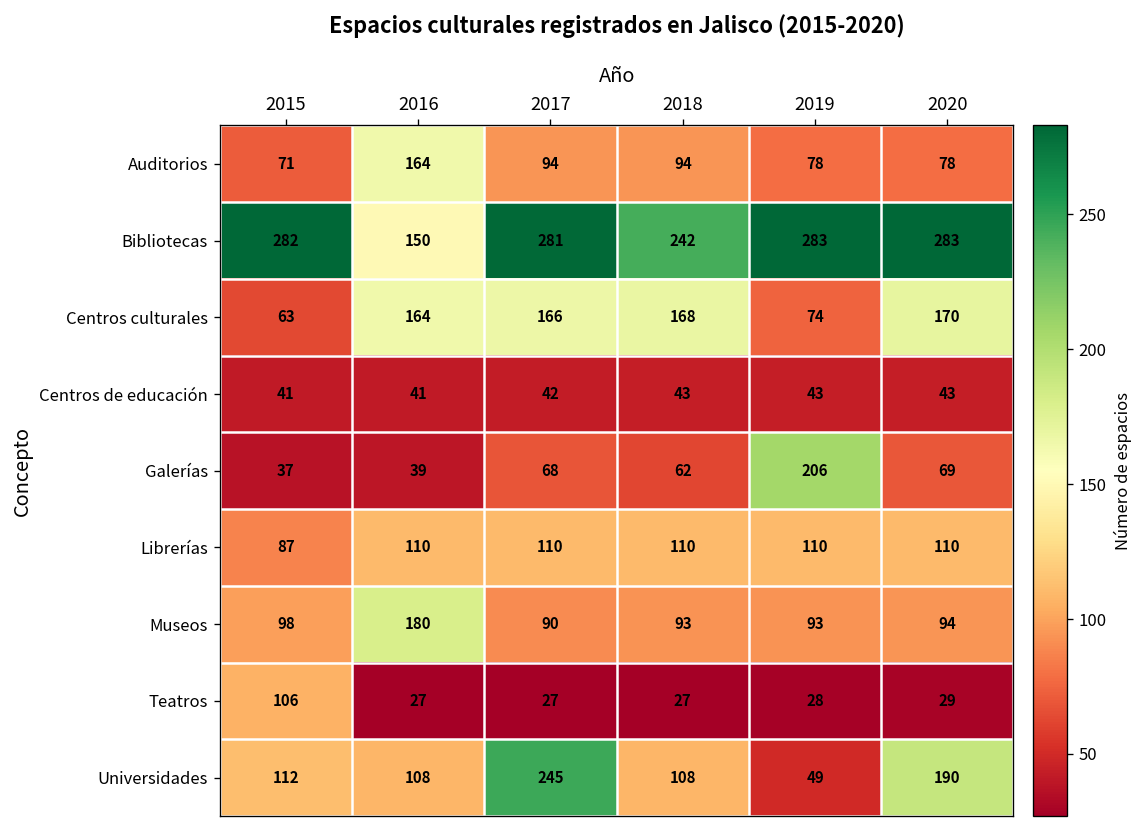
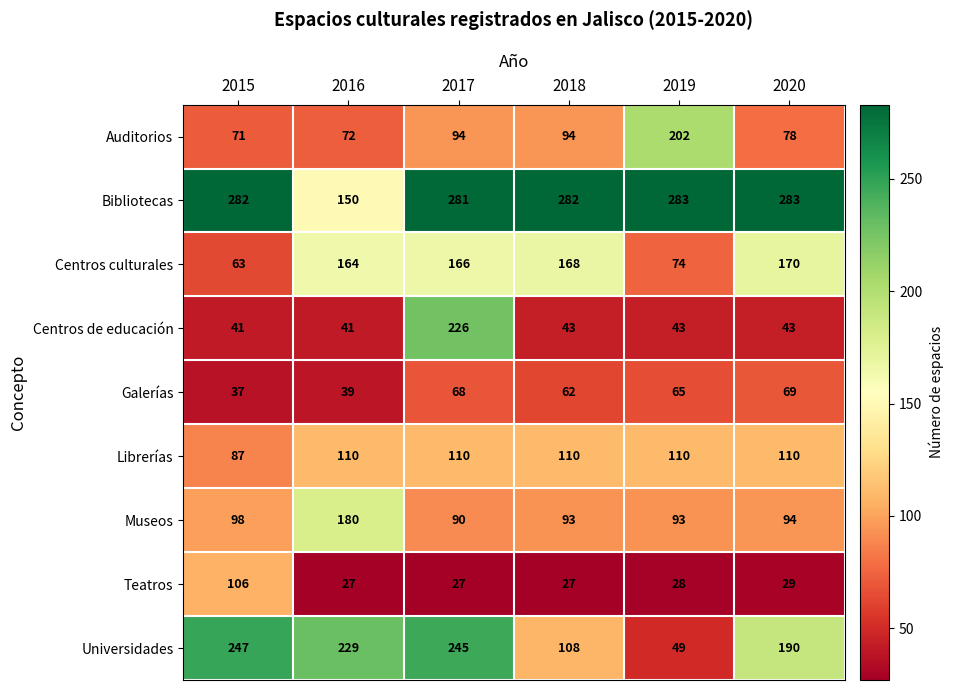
Auditorios, 2016: 164 -> 72
Auditorios, 2019: 78 -> 202
Bibliotecas, 2018: 242 -> 282
Centros de educación, 2017: 42 -> 226
Galerías, 2019: 206 -> 65
Universidades, 2015: 112 -> 247
Universidades, 2016: 108 -> 229
